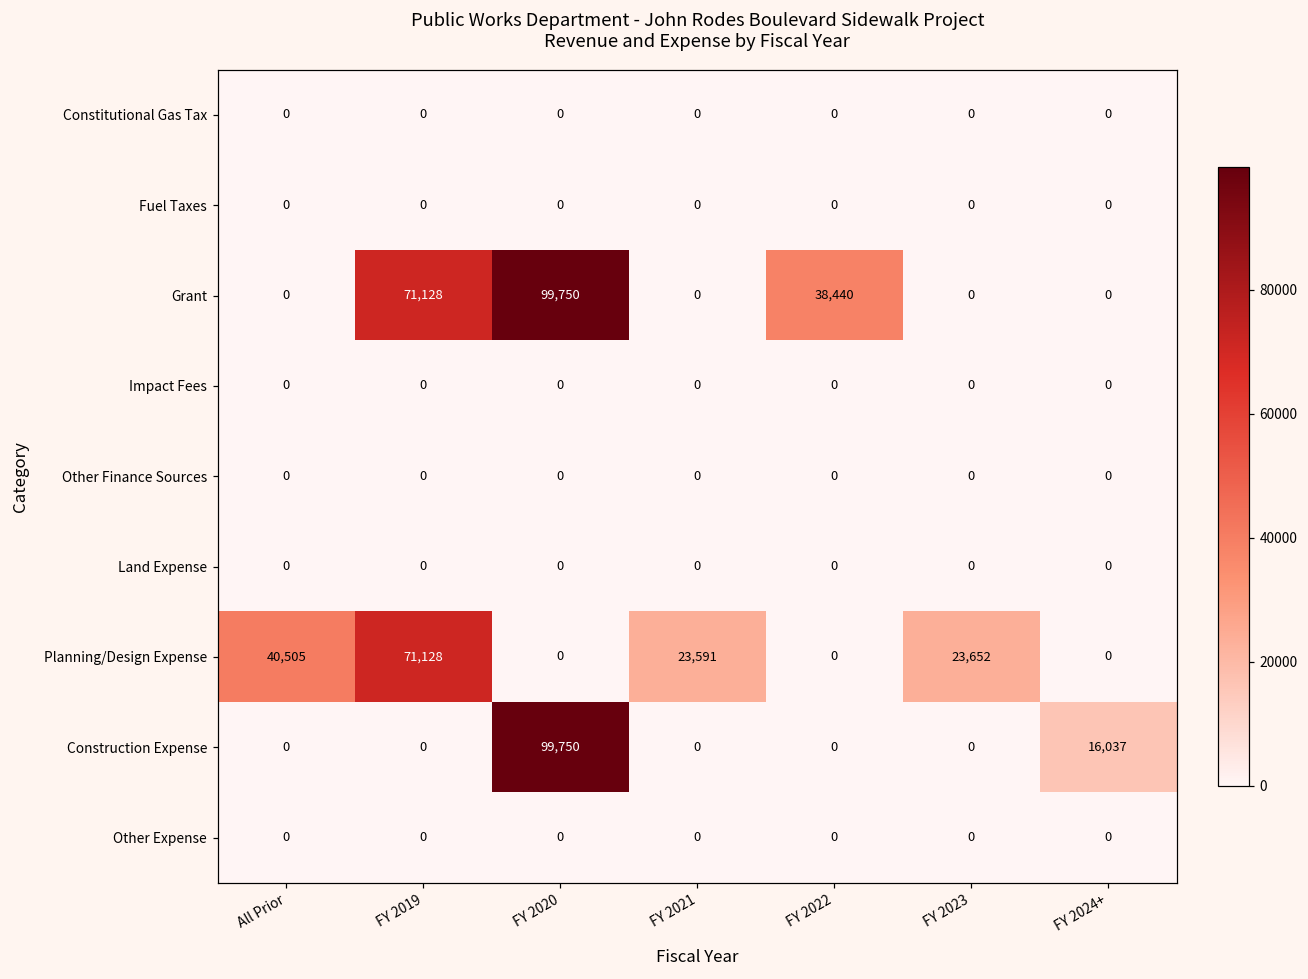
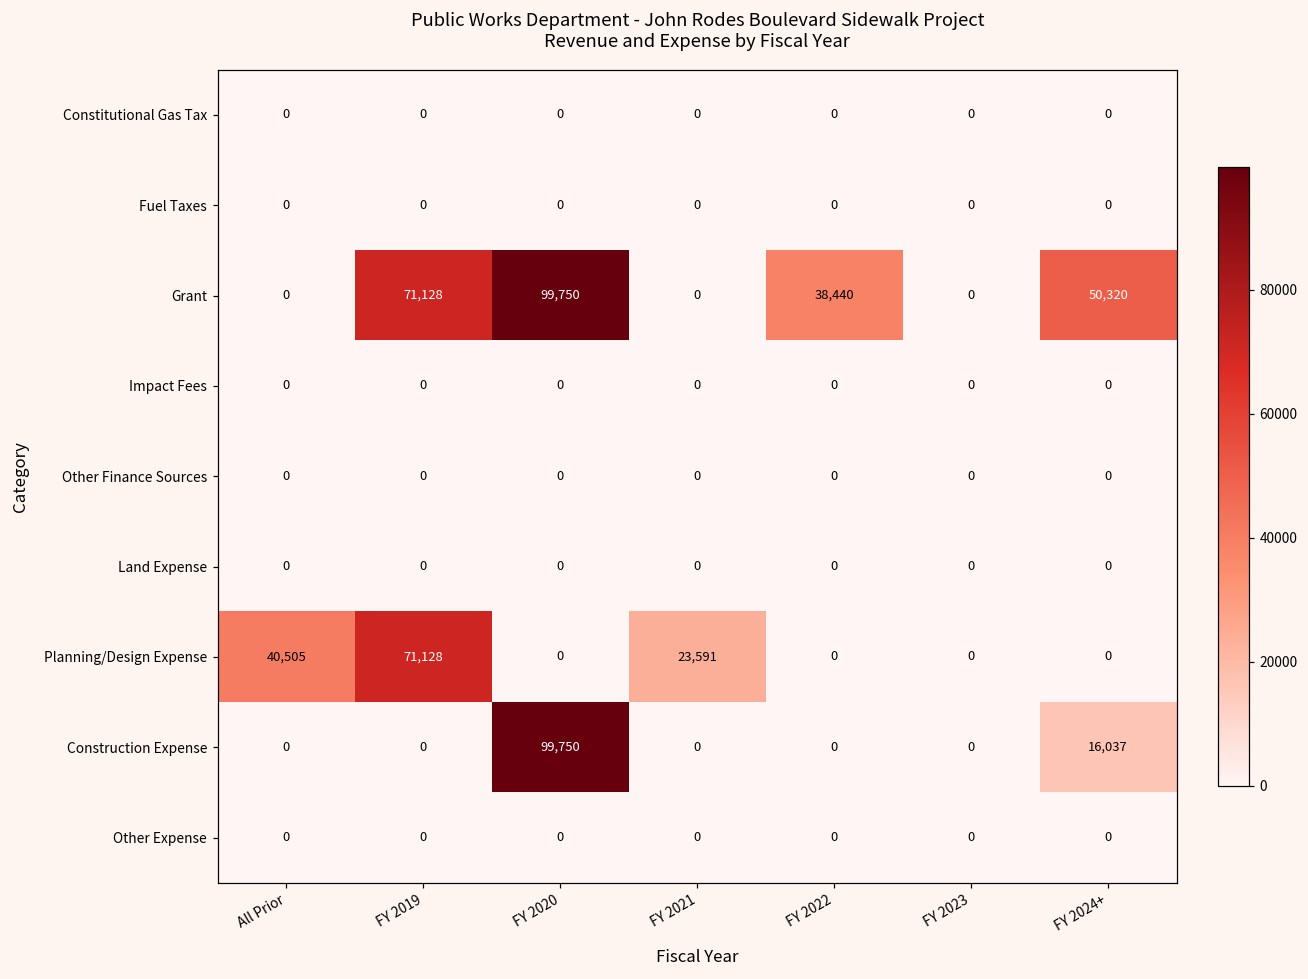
Grant, FY 2024+: 0 -> 50,320
Planning/Design Expense, FY 2023: 23,652 -> 0
